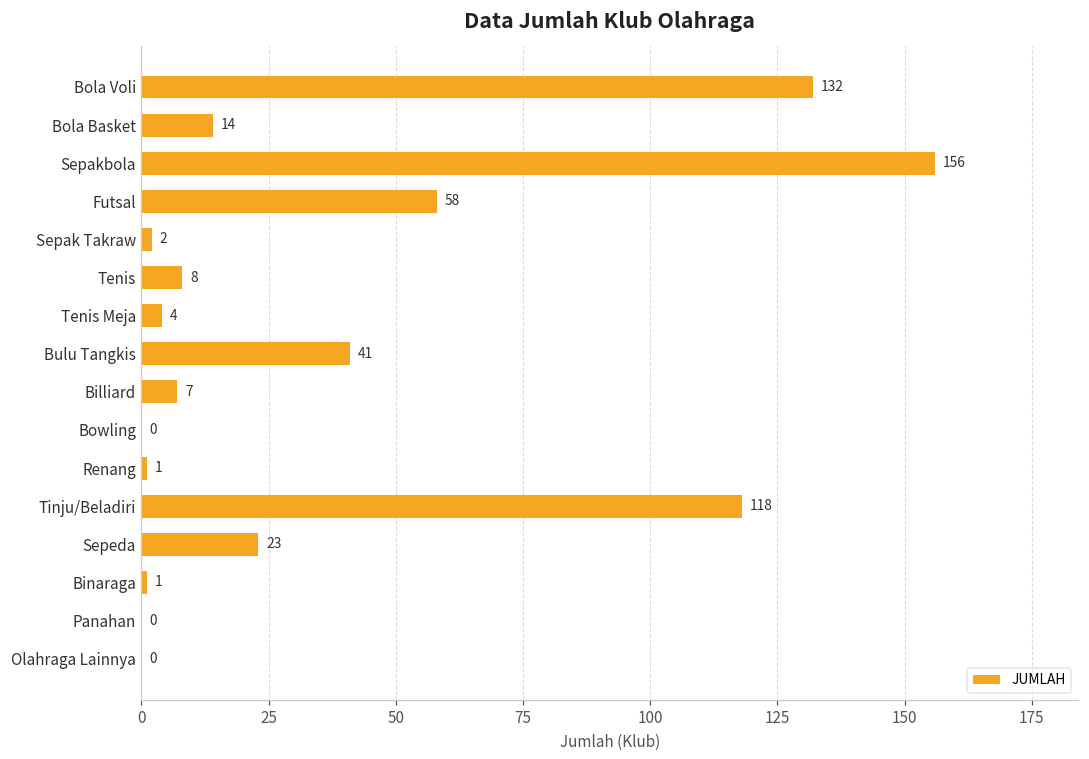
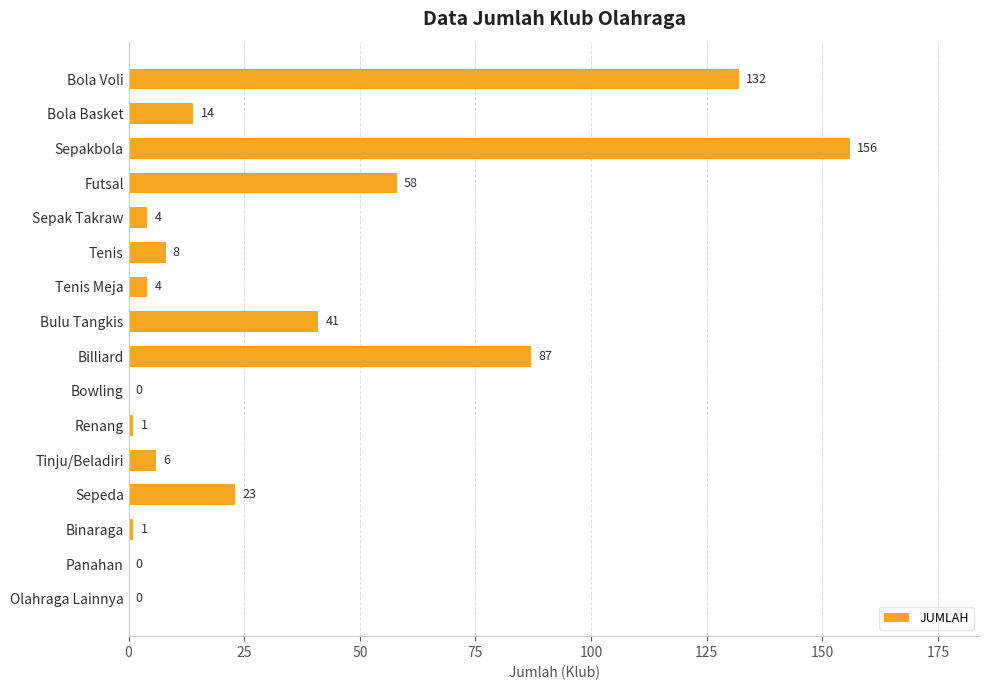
Sepak Takraw: 2 -> 4
Billiard: 7 -> 87
Tinju/Beladiri: 118 -> 6
